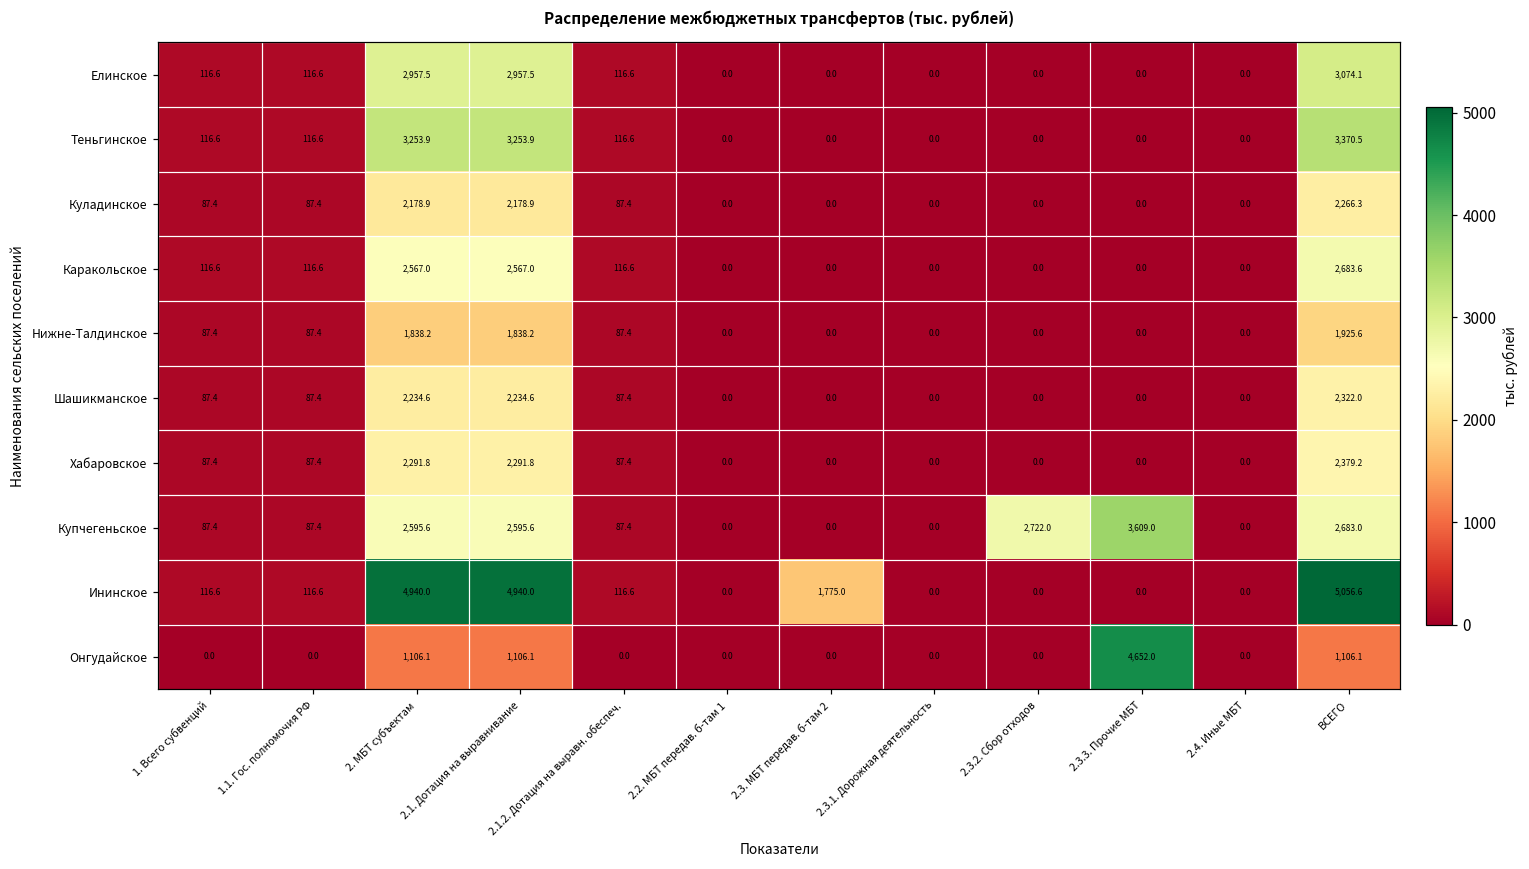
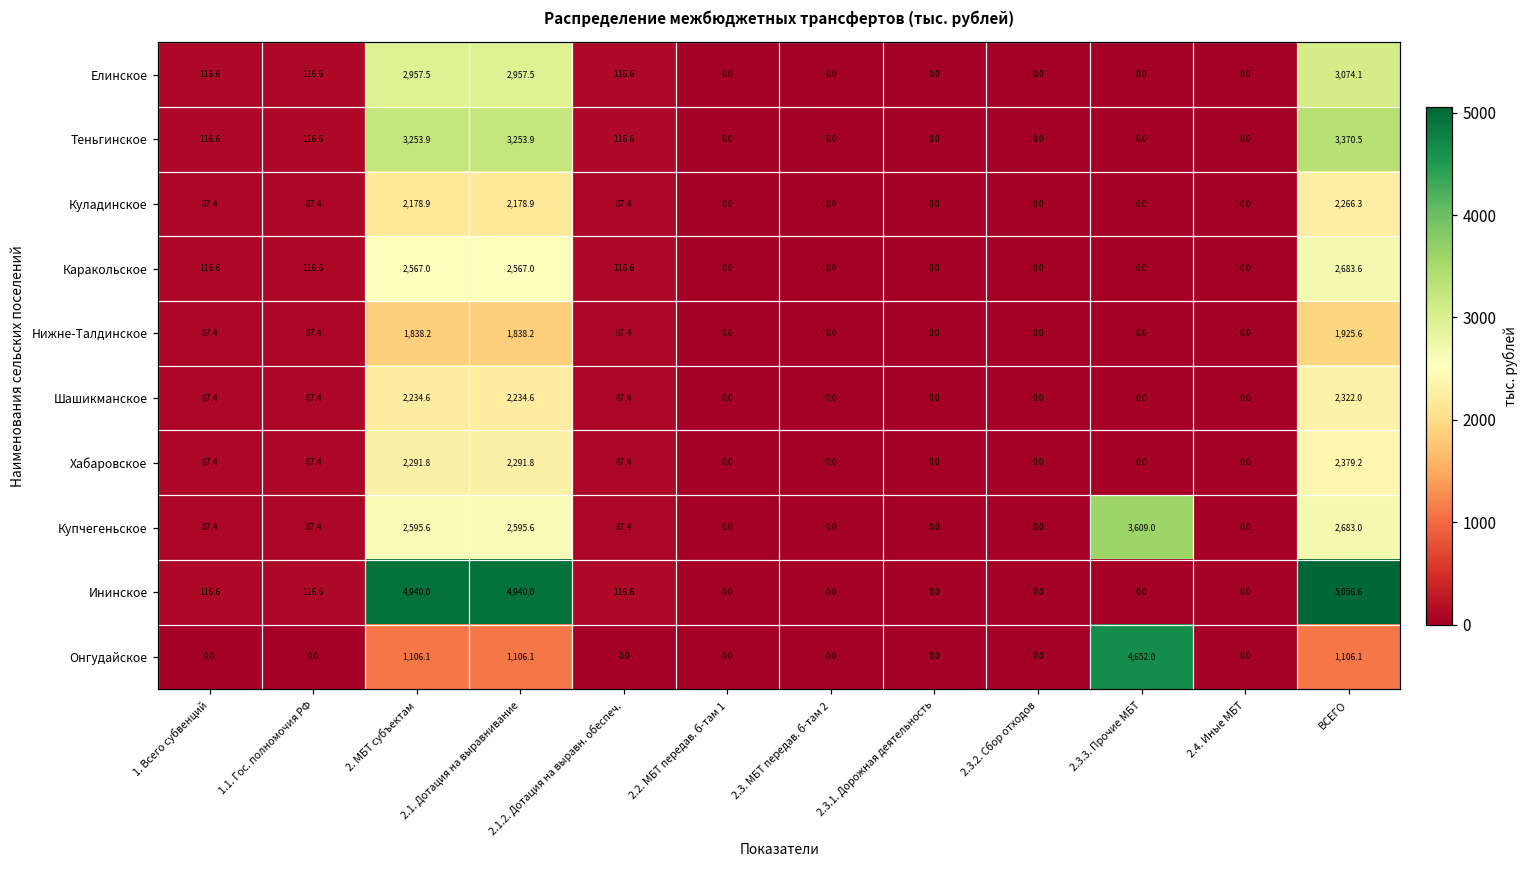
Купчегеньское, 2.3.2. Сбор отходов: 2,722.0 -> 0.0
Ининское, 2.3. МБТ передав. б-там 2: 1,775.0 -> 0.0
